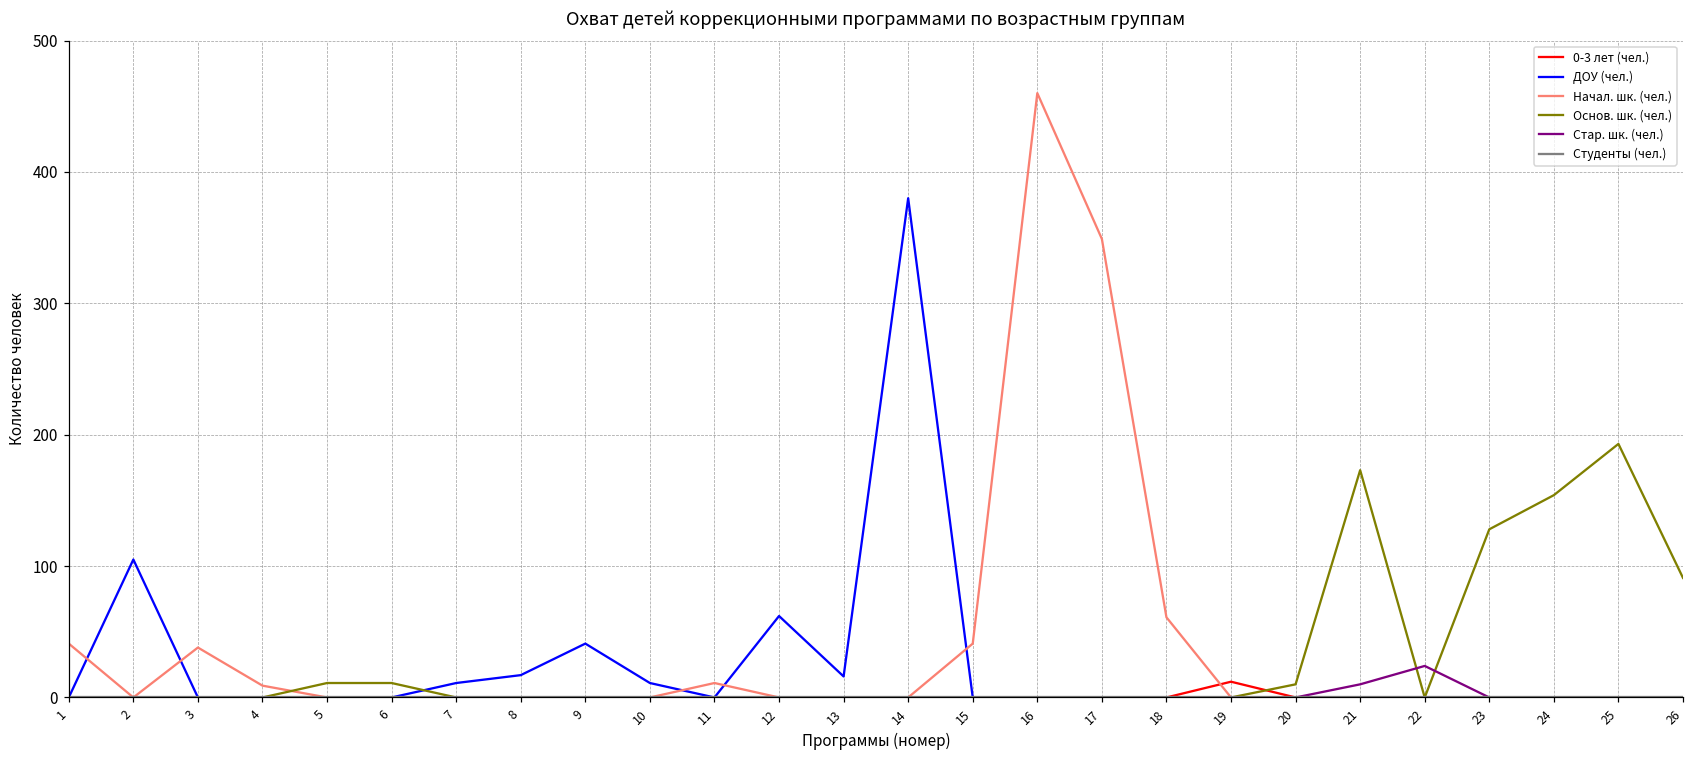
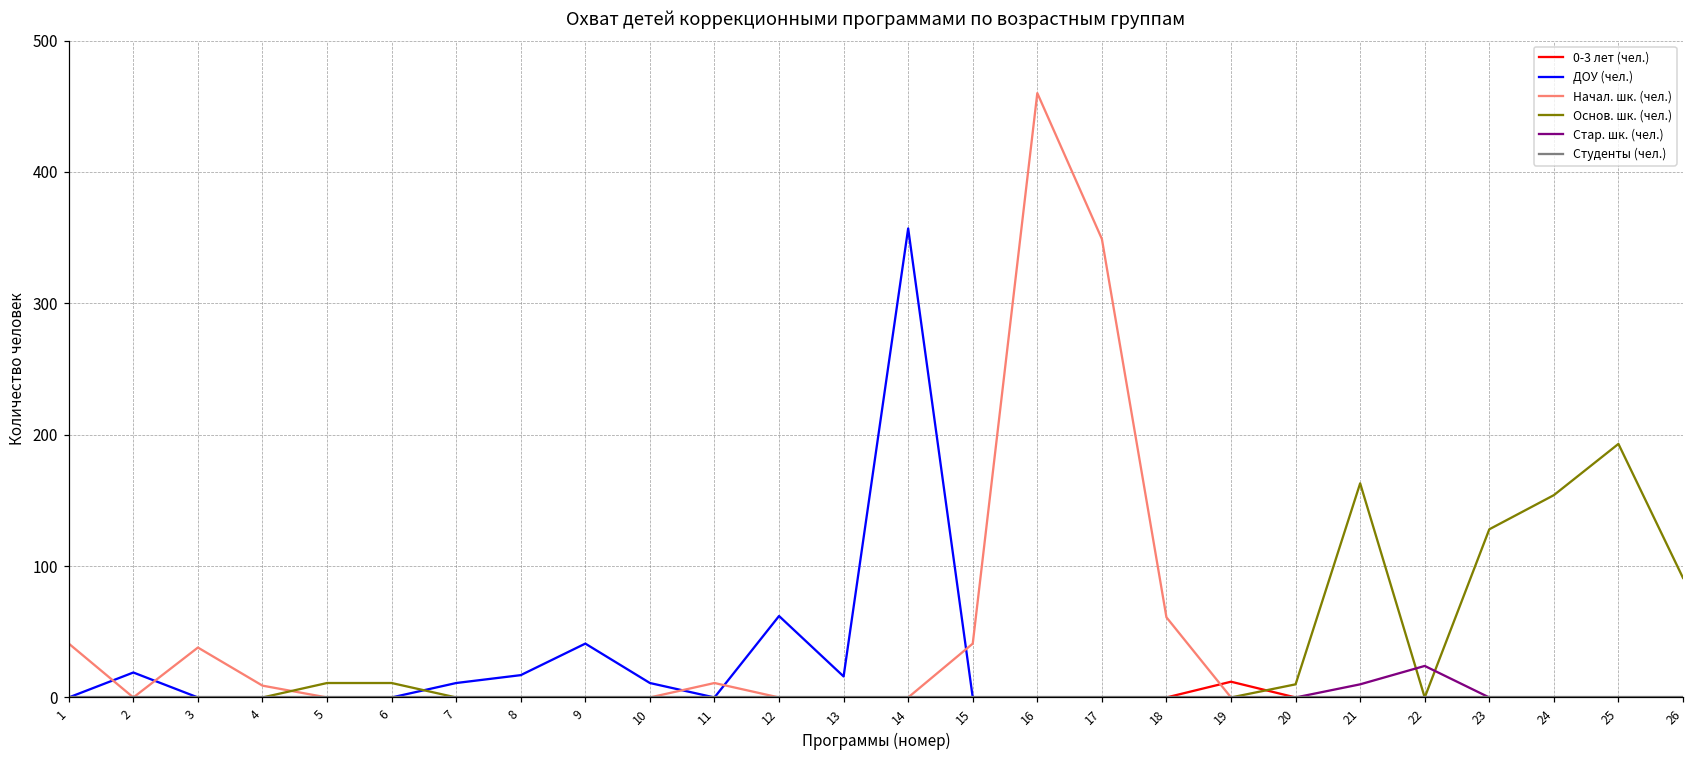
ДОУ (чел.), 2: 105 -> 19
ДОУ (чел.), 14: 380 -> 357
Основ. шк. (чел.), 21: 173 -> 163
